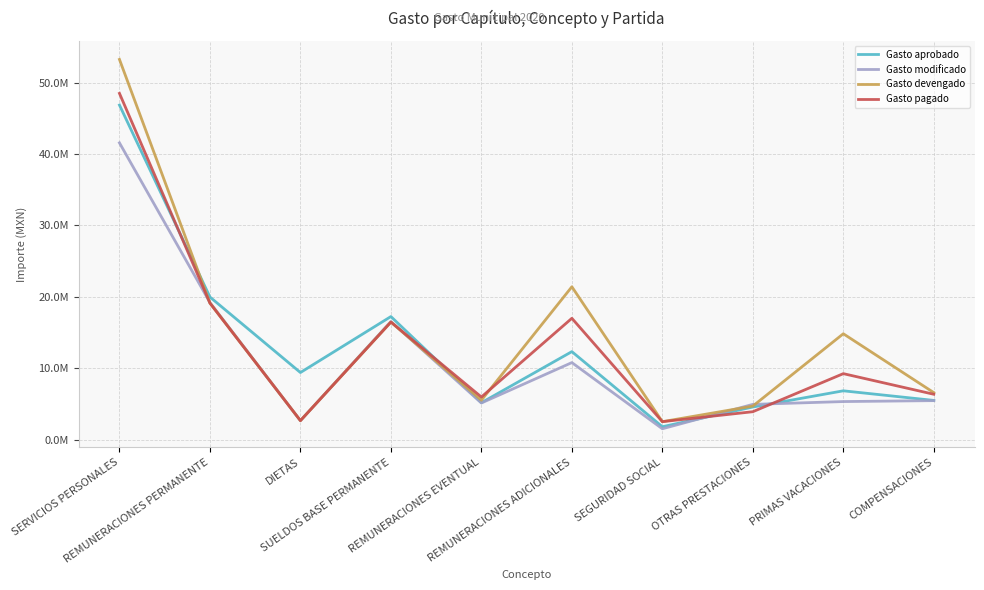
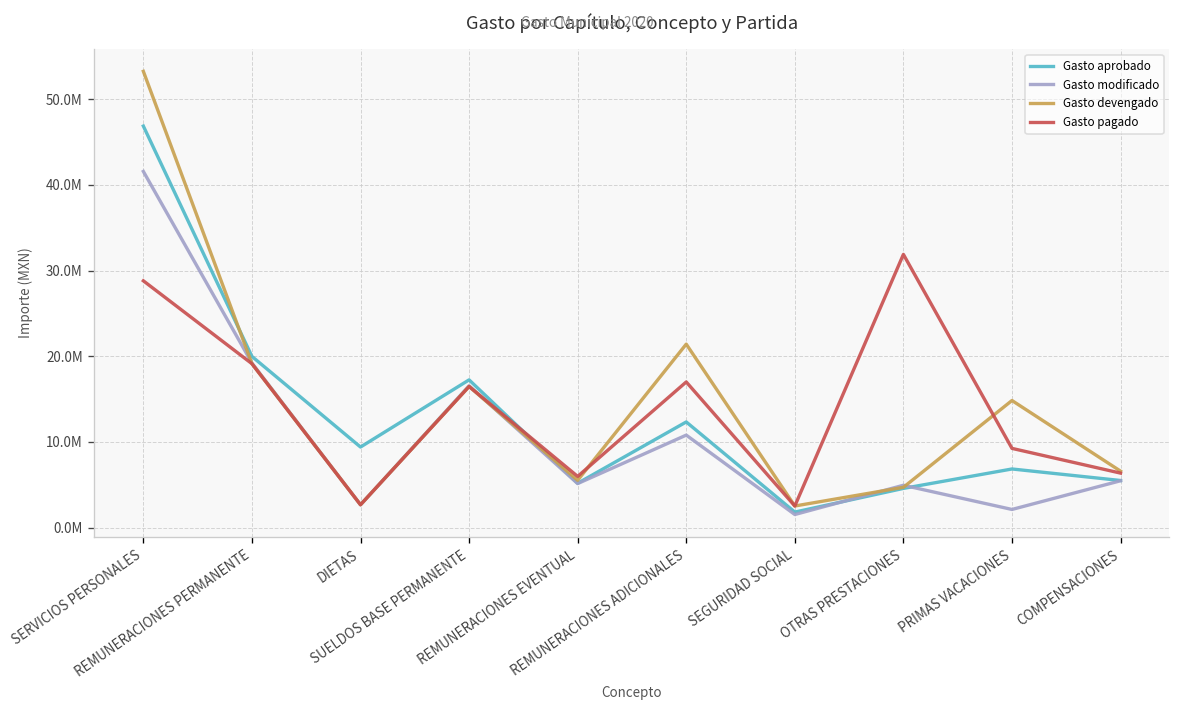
Gasto pagado, SERVICIOS PERSONALES: 48000000 -> 29000000
Gasto pagado, OTRAS PRESTACIONES: 4000000 -> 32000000
Gasto modificado, PRIMAS VACACIONES: 5000000 -> 2000000
